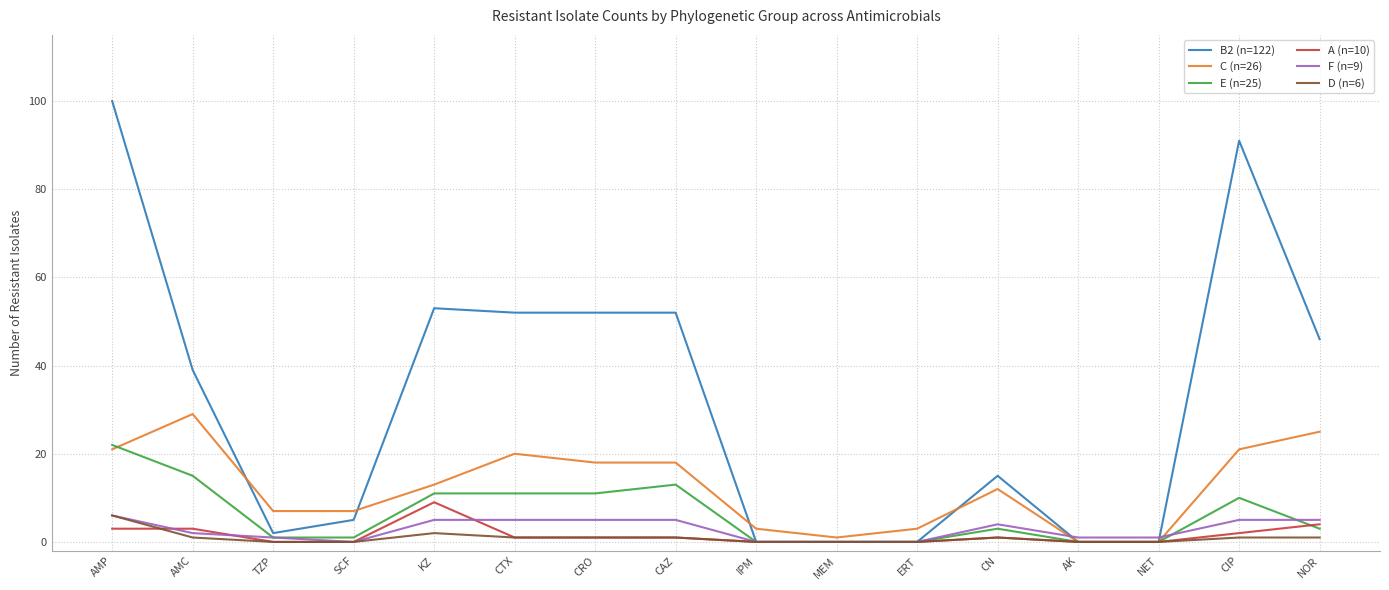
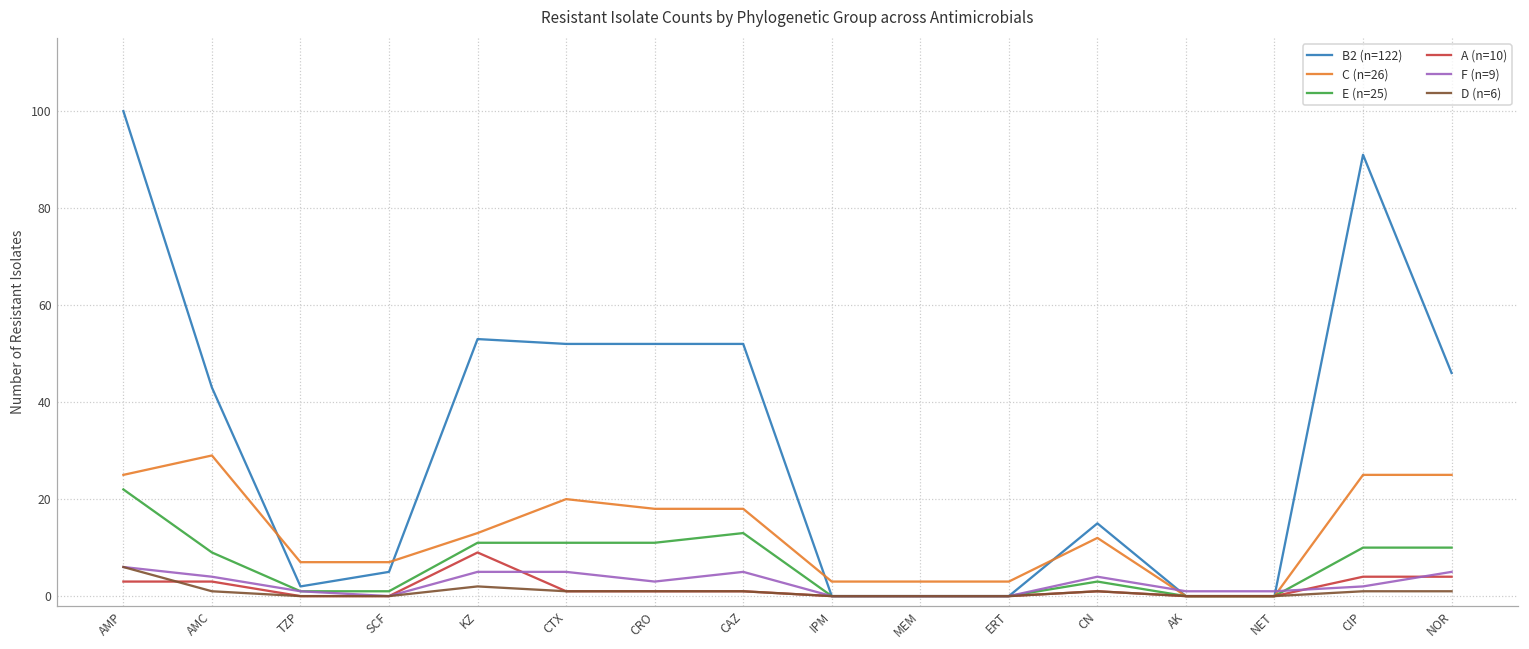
C (n=26), AMP: 21 -> 25
B2 (n=122), AMC: 39 -> 43
E (n=25), AMC: 15 -> 9
F (n=9), AMC: 2 -> 4
F (n=9), CRO: 5 -> 3
C (n=26), MEM: 1 -> 3
C (n=26), CIP: 21 -> 25
A (n=10), CIP: 2 -> 4
F (n=9), CIP: 5 -> 2
E (n=25), NOR: 3 -> 10
